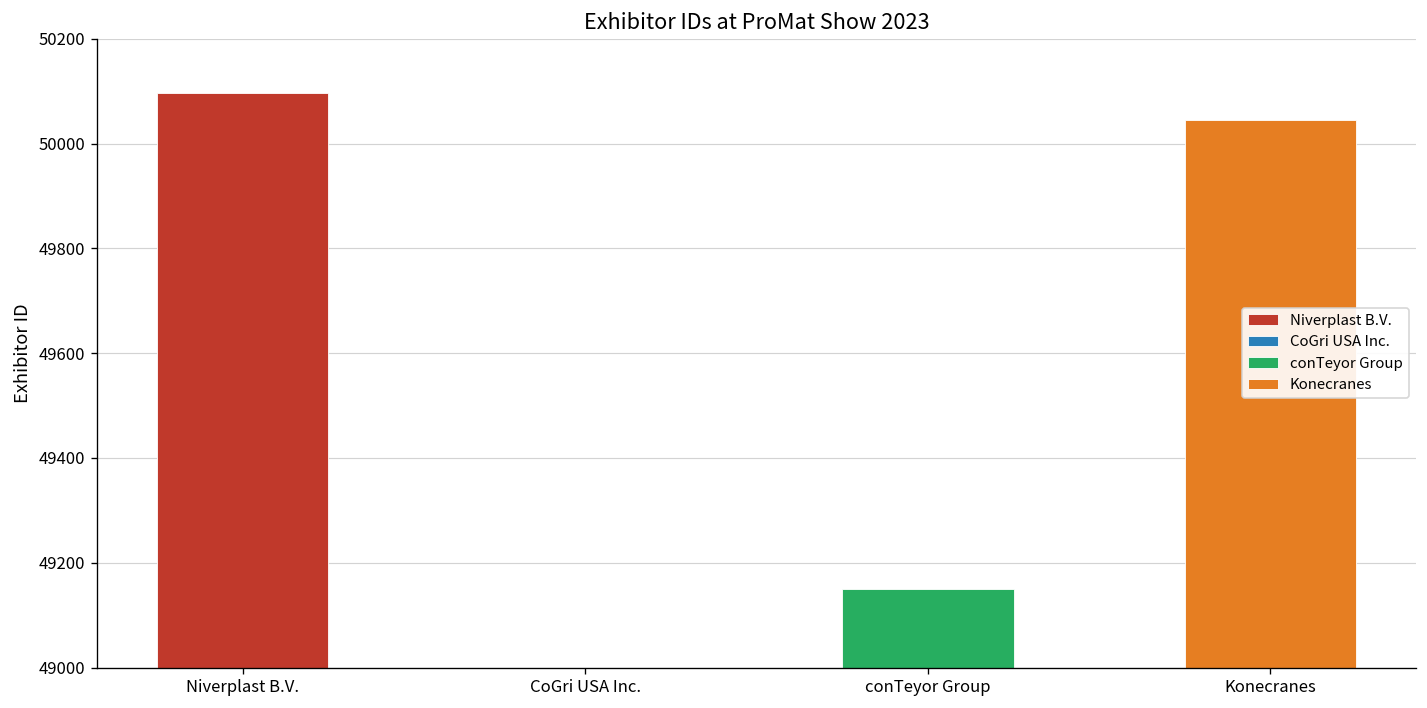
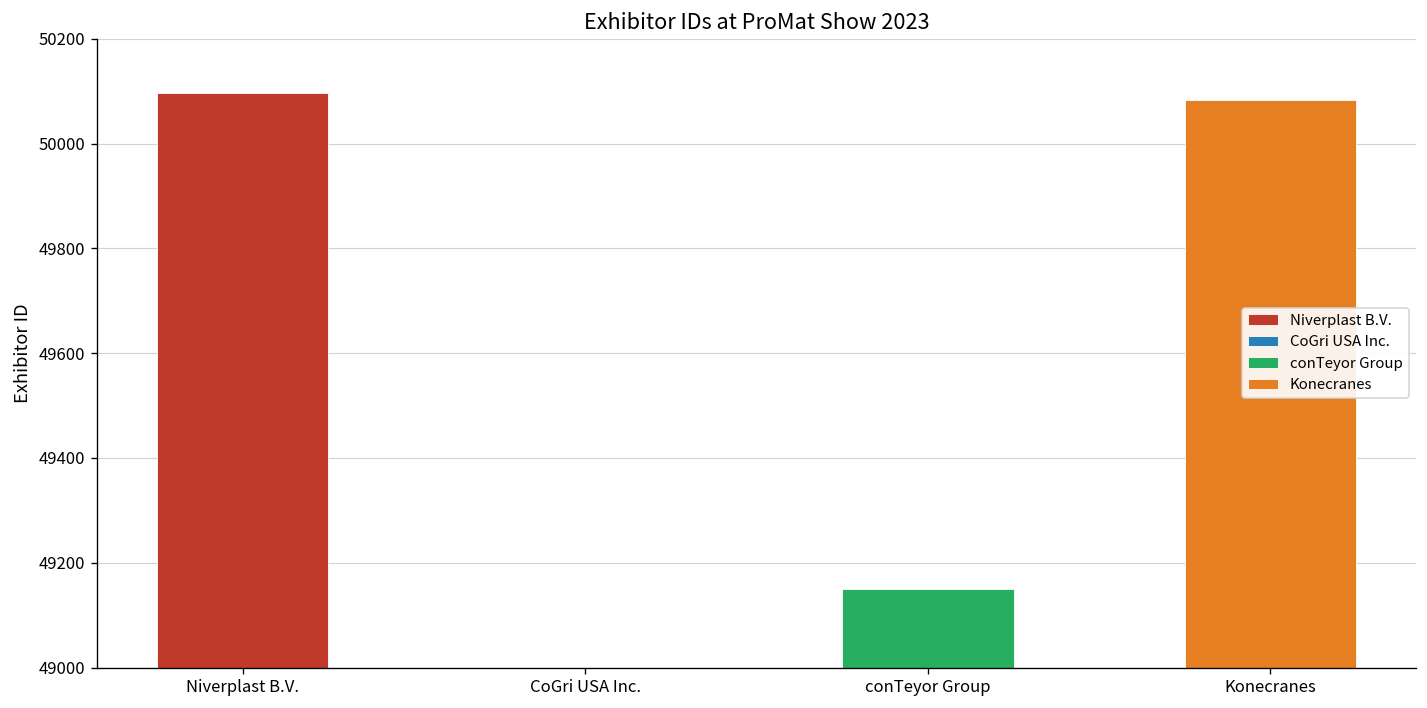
Konecranes: 50050 -> 50080
